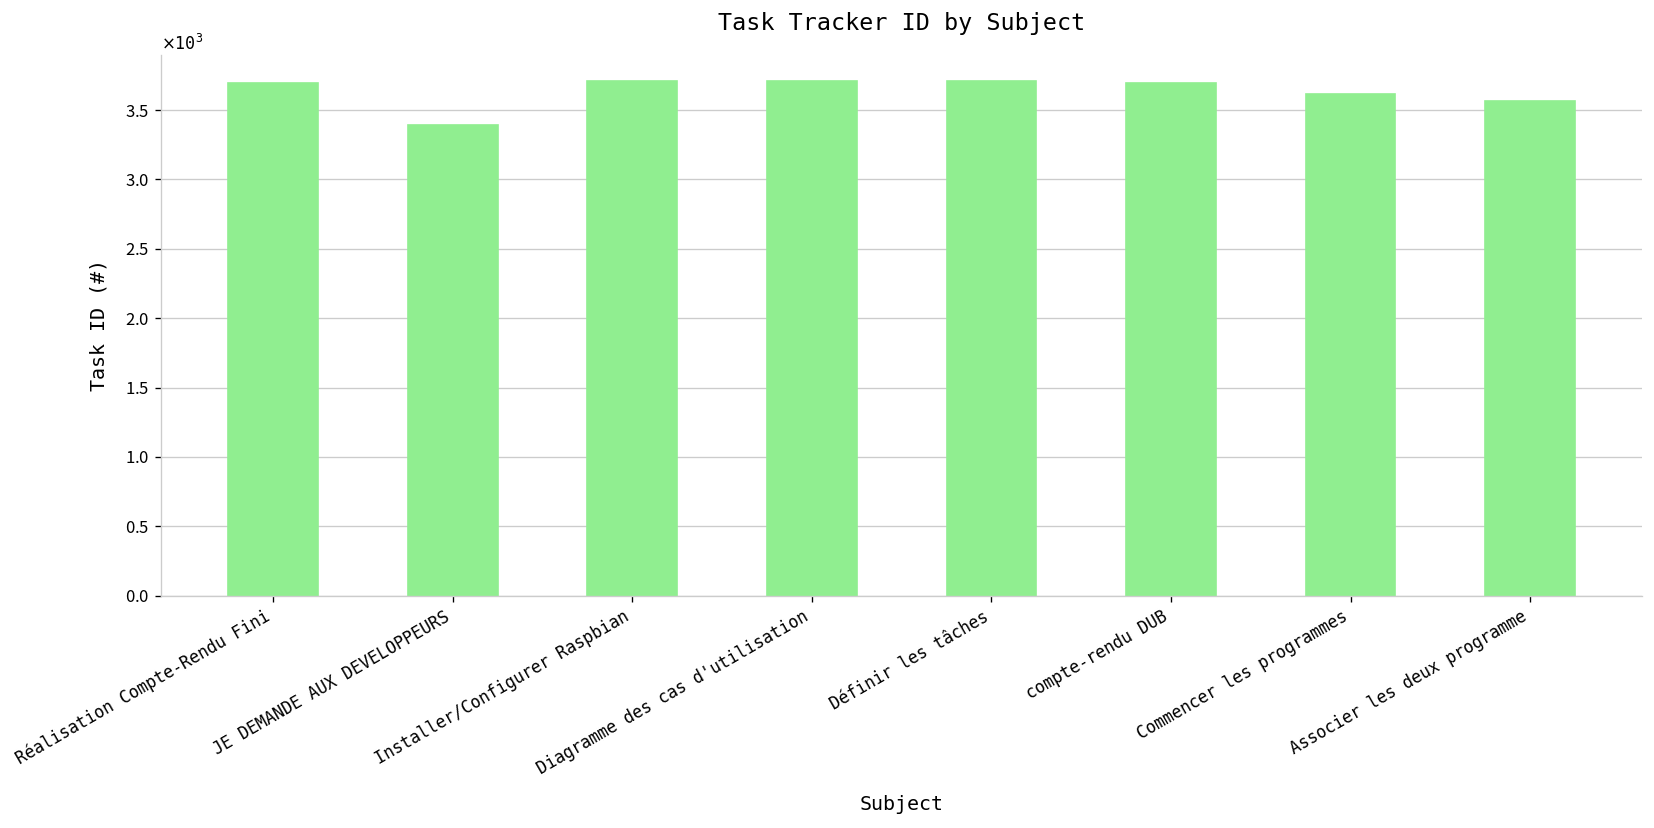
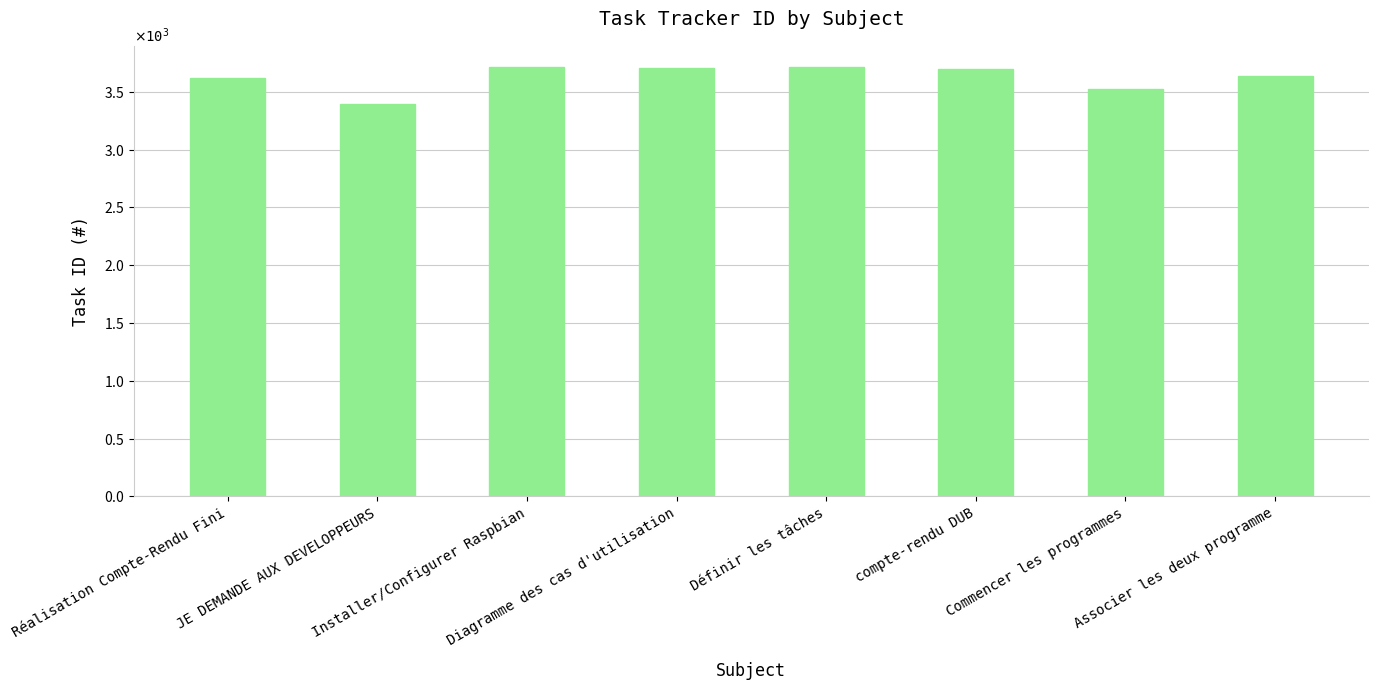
Réalisation Compte-Rendu Fini: 3690 -> 3620
Commencer les programmes: 3620 -> 3520
Associer les deux programme: 3570 -> 3640
